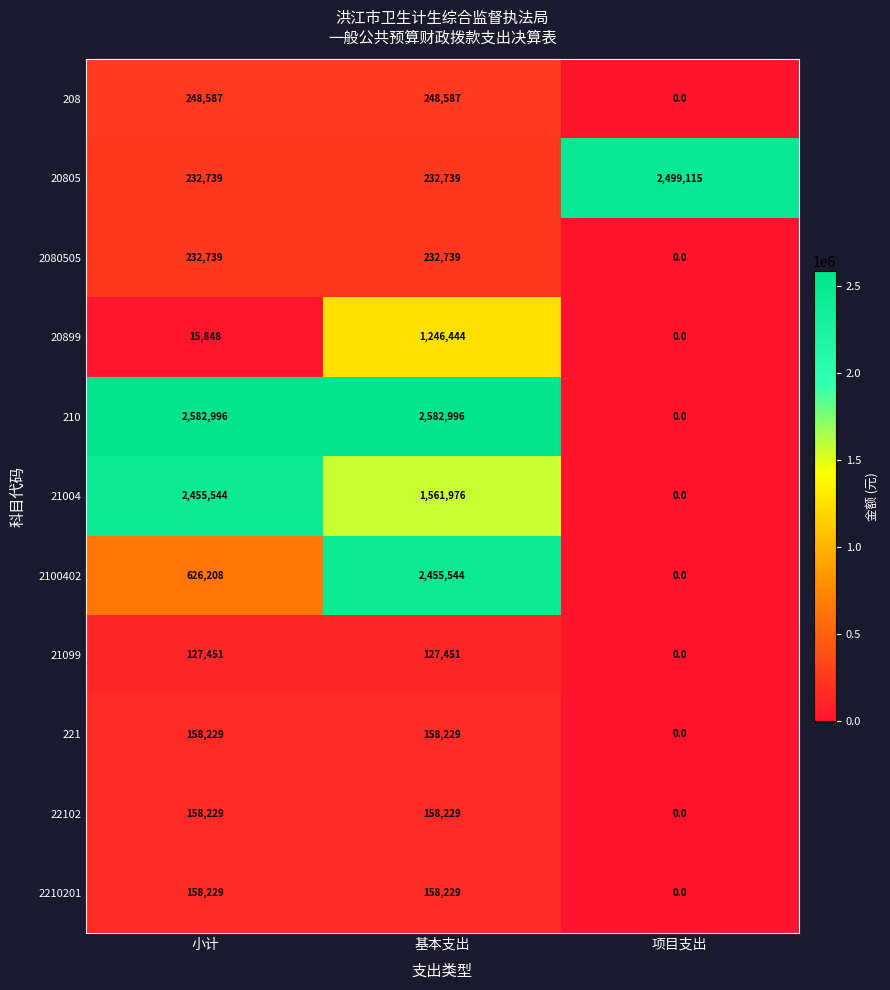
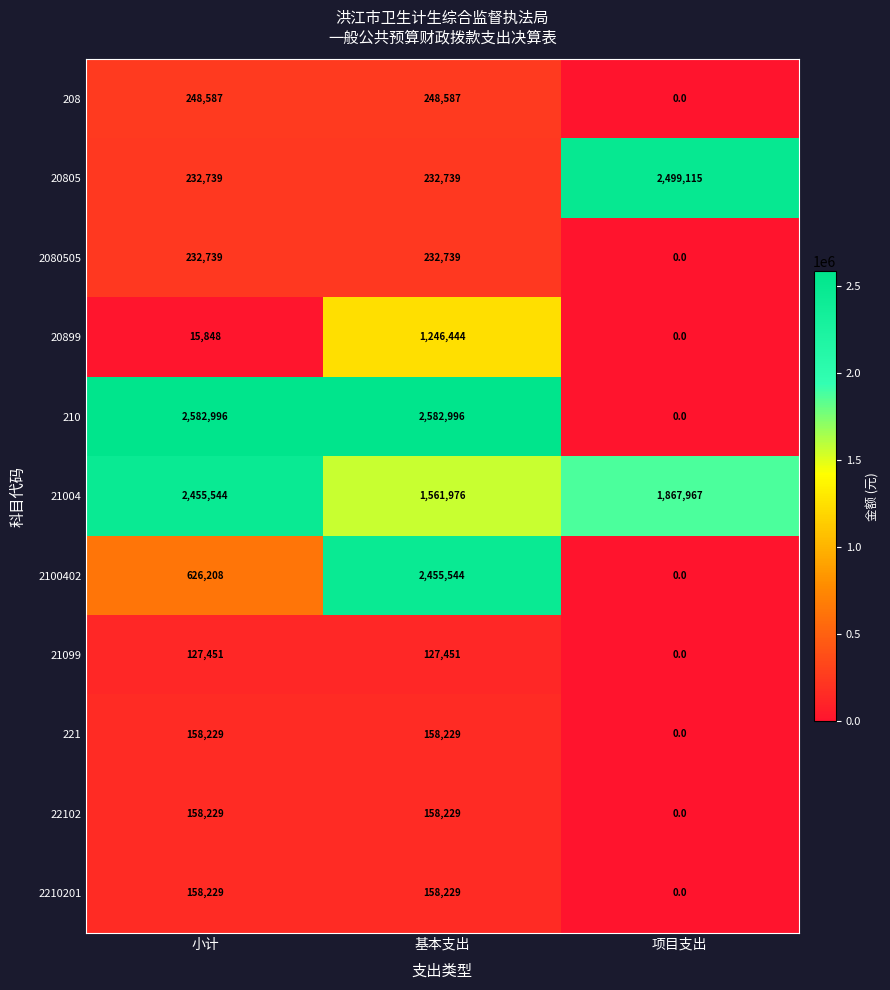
21004, 项目支出: 0.0 -> 1,867,967
